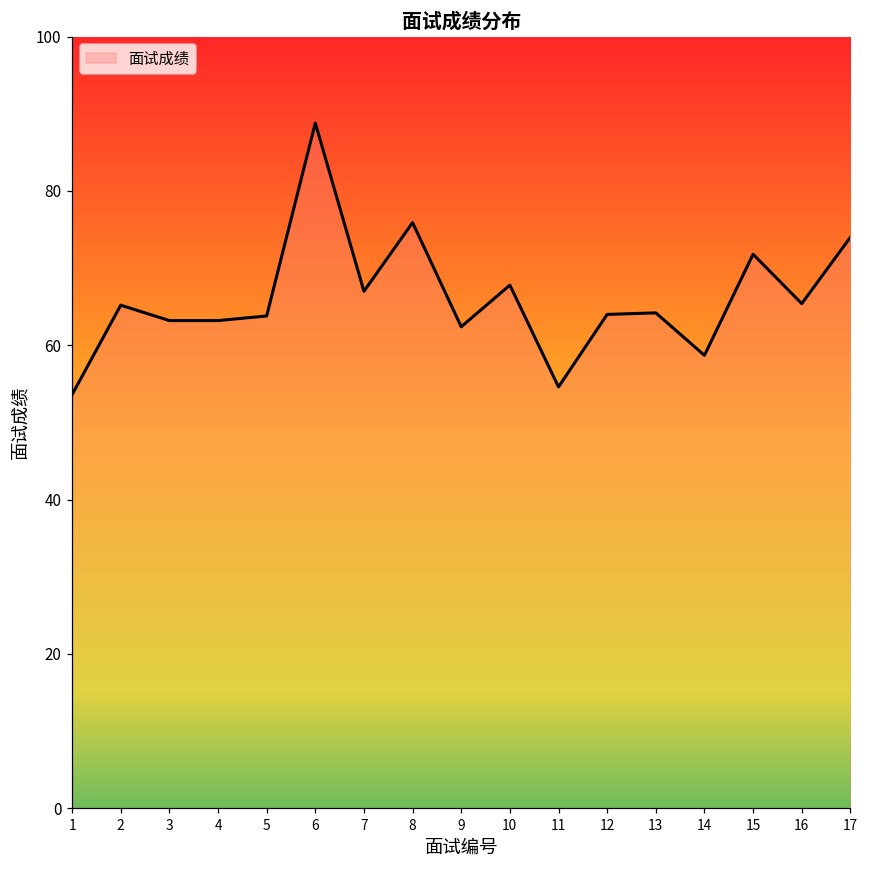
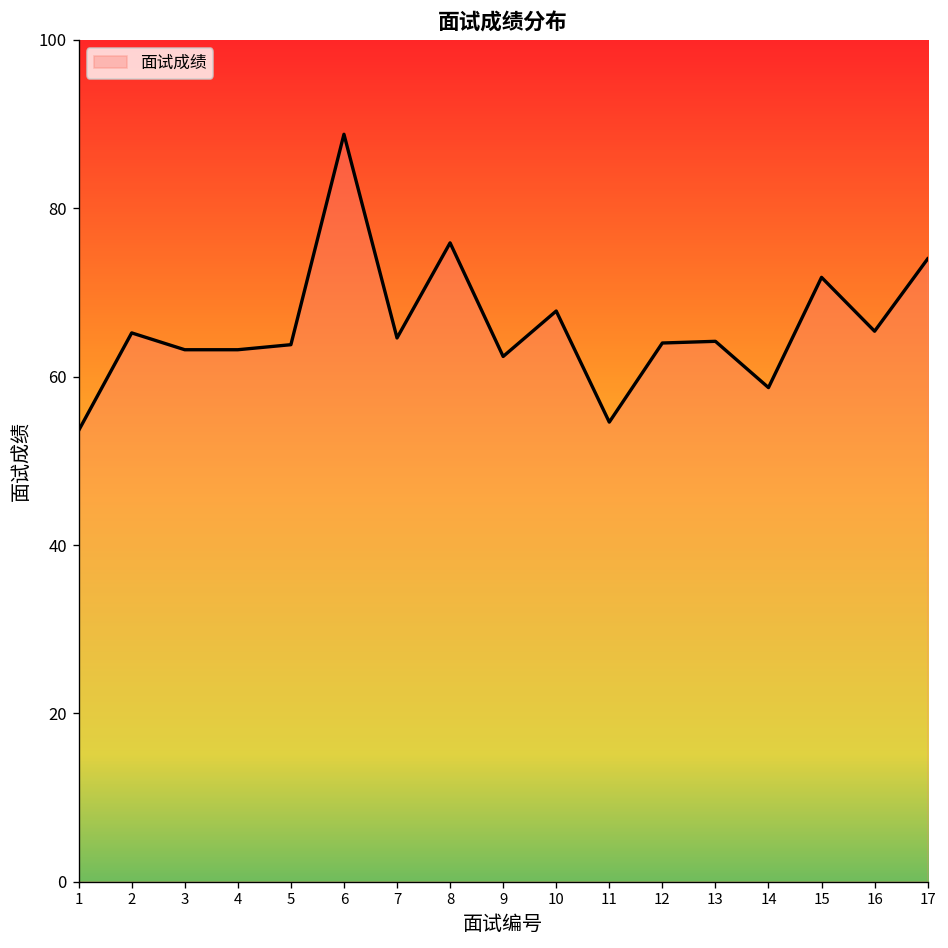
7: 67 -> 65
